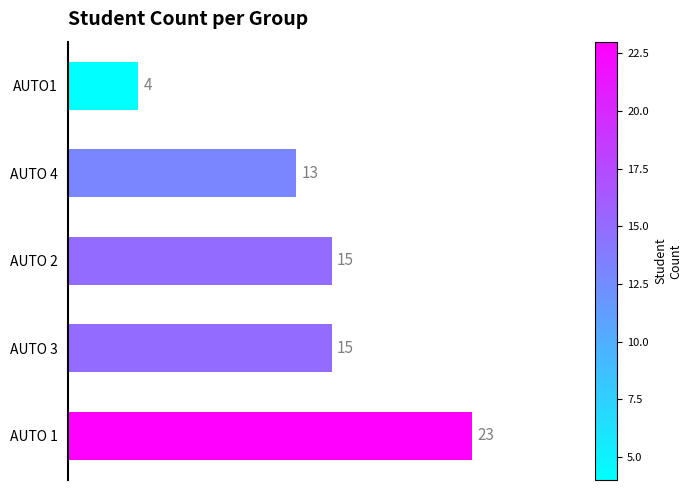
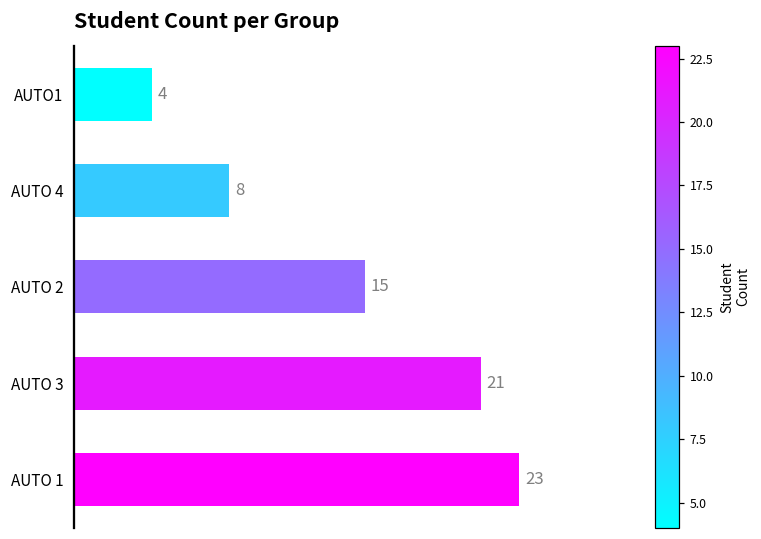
AUTO 4: 13 -> 8
AUTO 3: 15 -> 21
